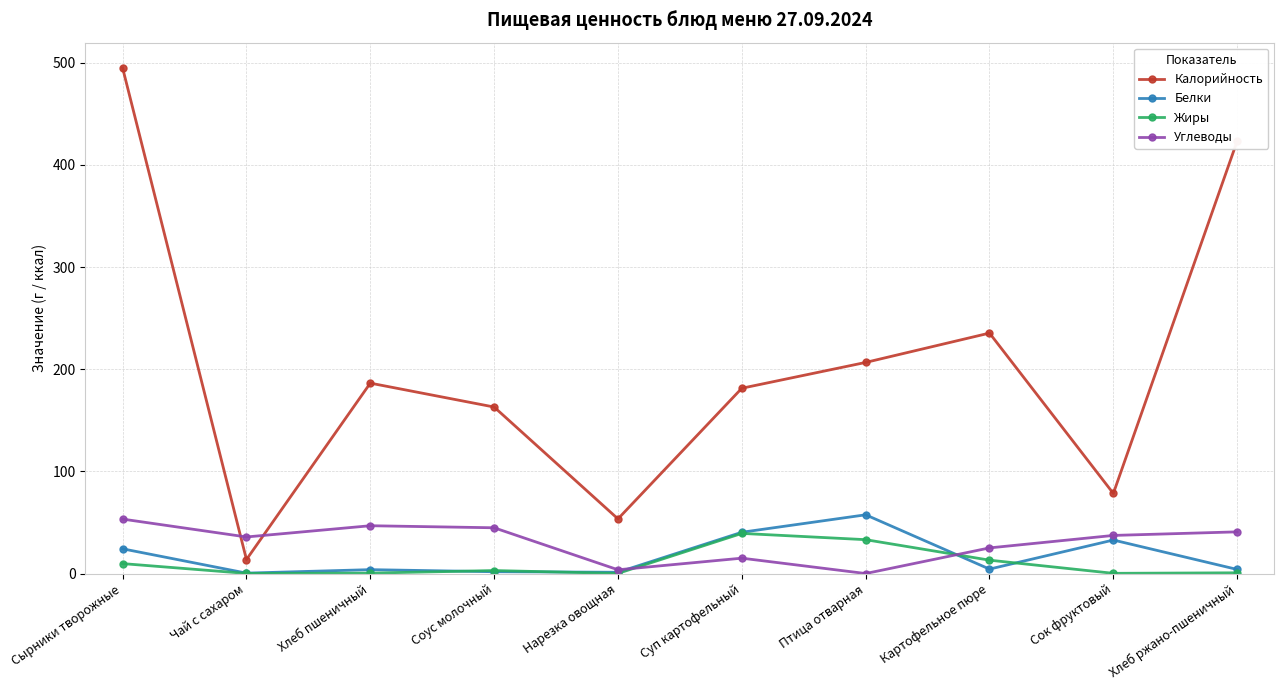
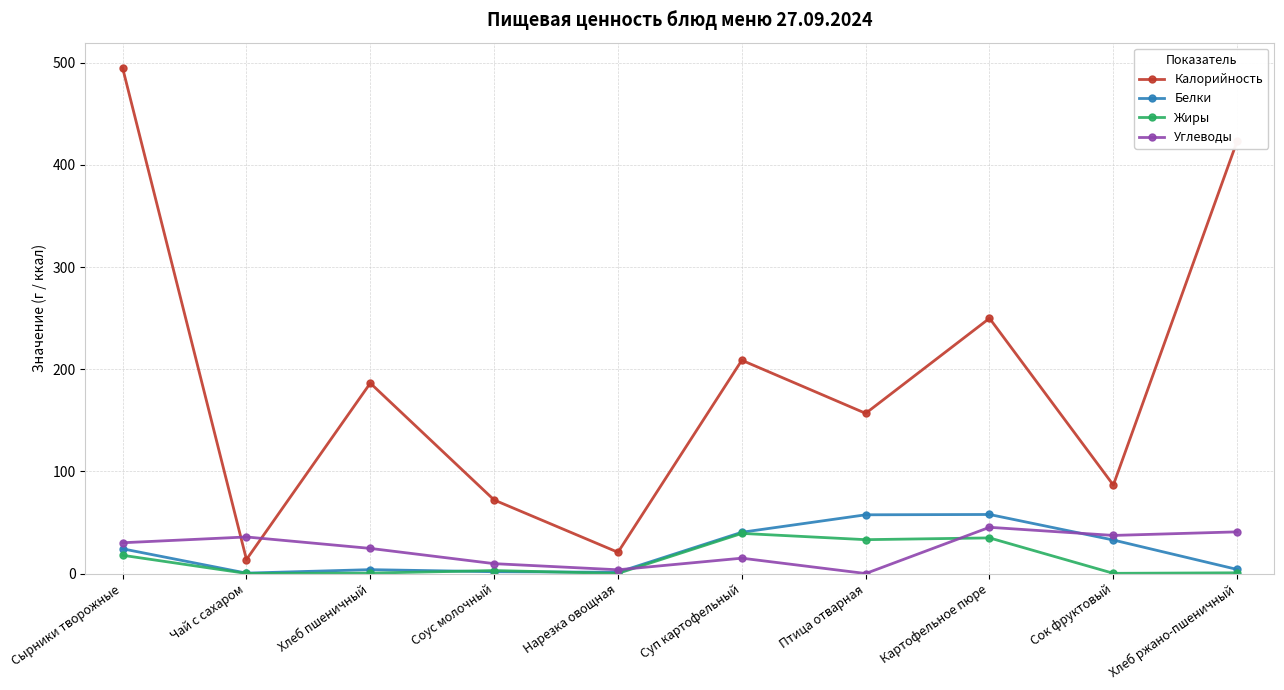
Жиры, Сырники творожные: 10 -> 18
Углеводы, Сырники творожные: 53 -> 30
Углеводы, Хлеб пшеничный: 47 -> 25
Калорийность, Соус молочный: 163 -> 72
Углеводы, Соус молочный: 45 -> 10
Калорийность, Нарезка овощная: 54 -> 21
Калорийность, Суп картофельный: 181 -> 209
Калорийность, Птица отварная: 207 -> 157
Калорийность, Картофельное пюре: 235 -> 250
Белки, Картофельное пюре: 4 -> 58
Жиры, Картофельное пюре: 13 -> 35
Углеводы, Картофельное пюре: 25 -> 45
Калорийность, Сок фруктовый: 78 -> 87
